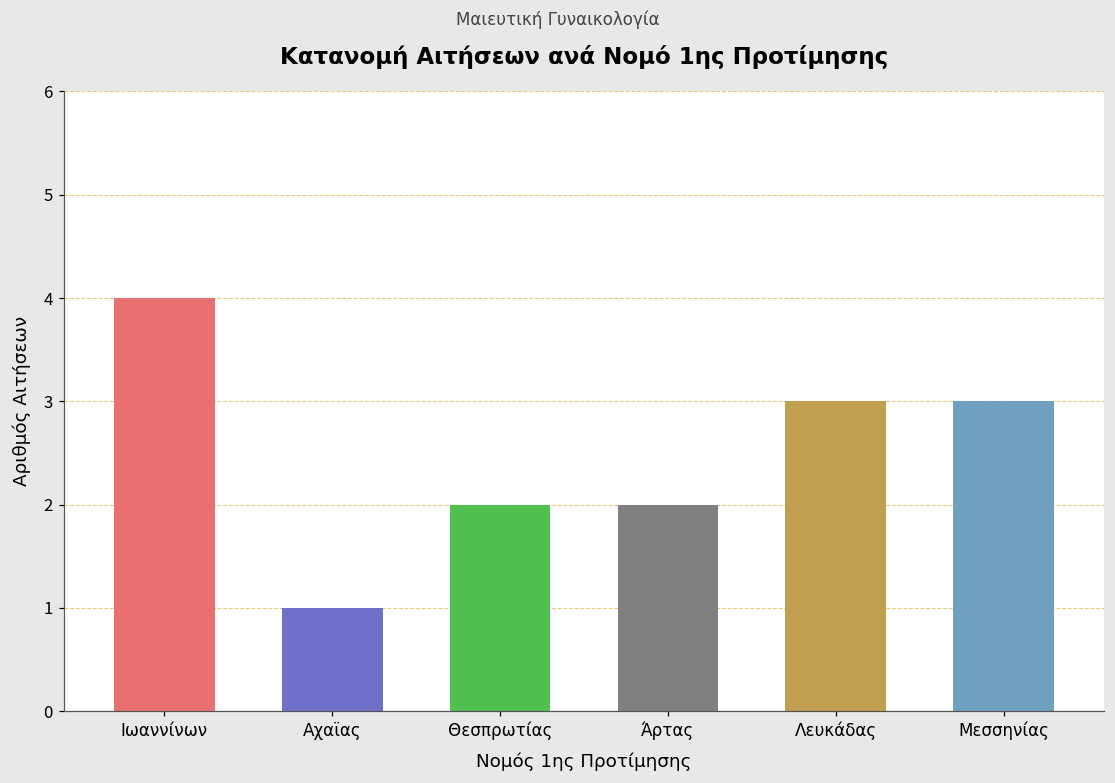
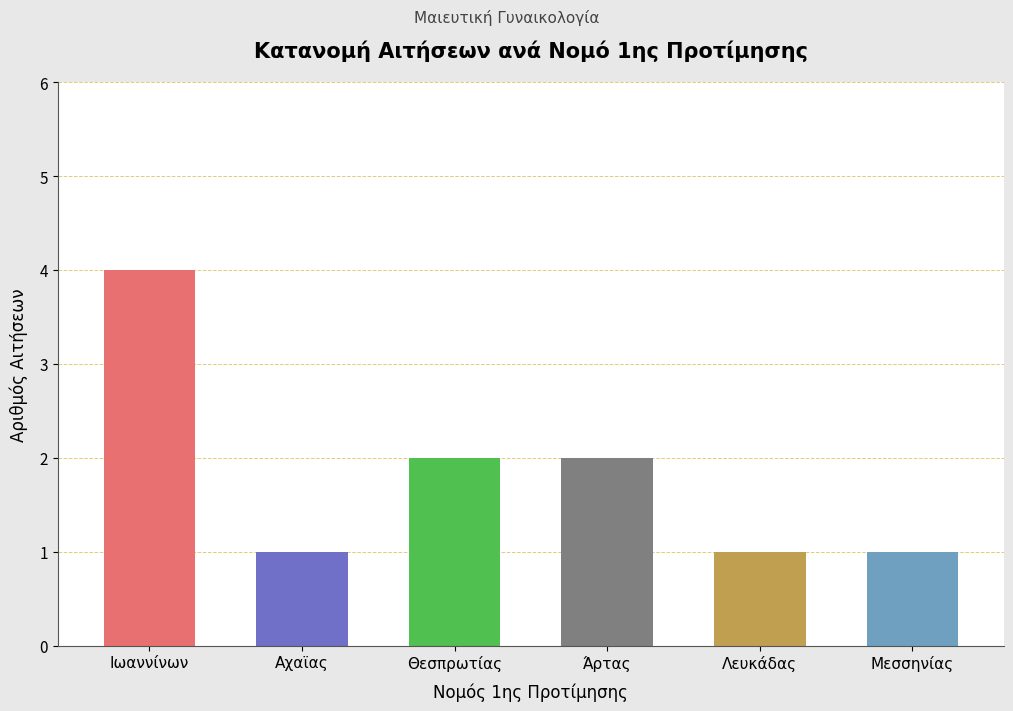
Λευκάδας: 3 -> 1
Μεσσηνίας: 3 -> 1
